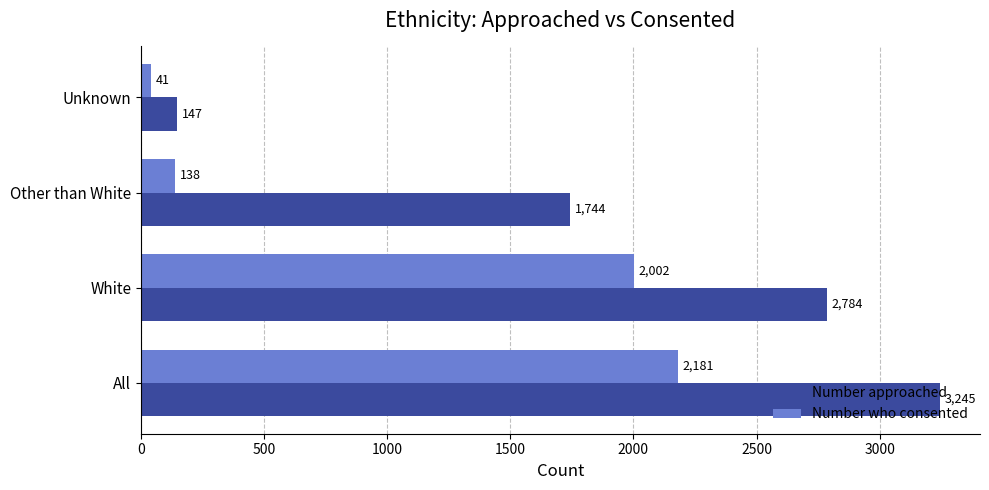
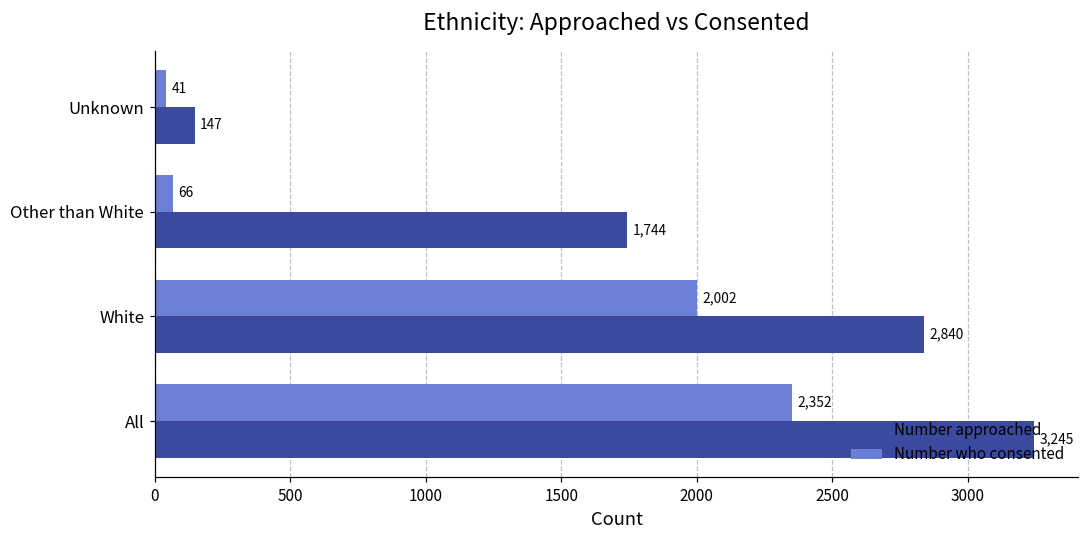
Number who consented, Other than White: 138 -> 66
Number approached, White: 2,784 -> 2,840
Number who consented, All: 2,181 -> 2,352
